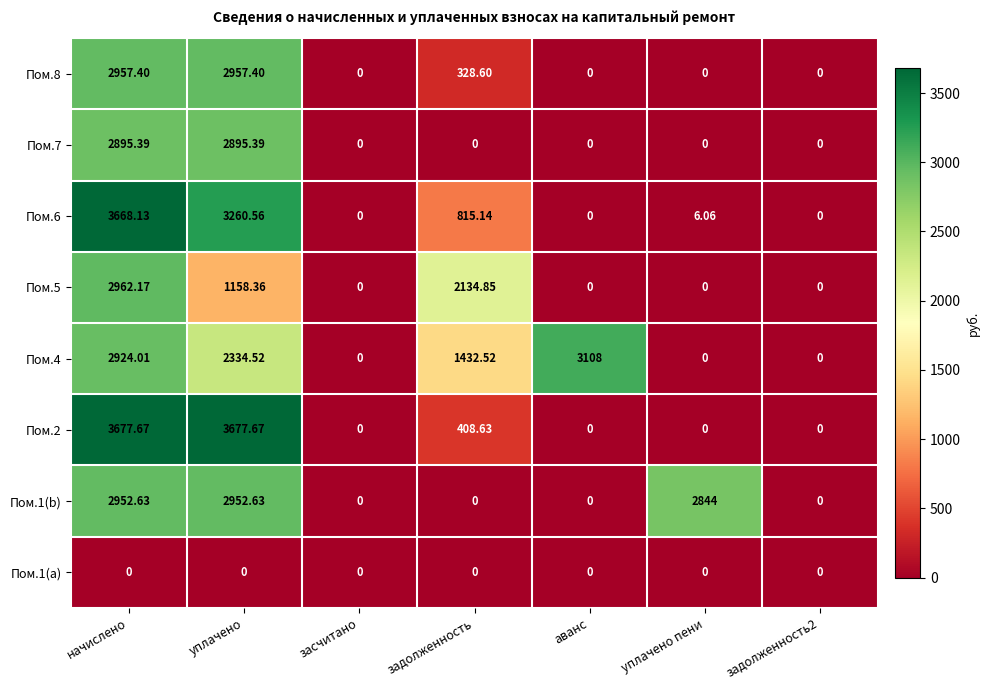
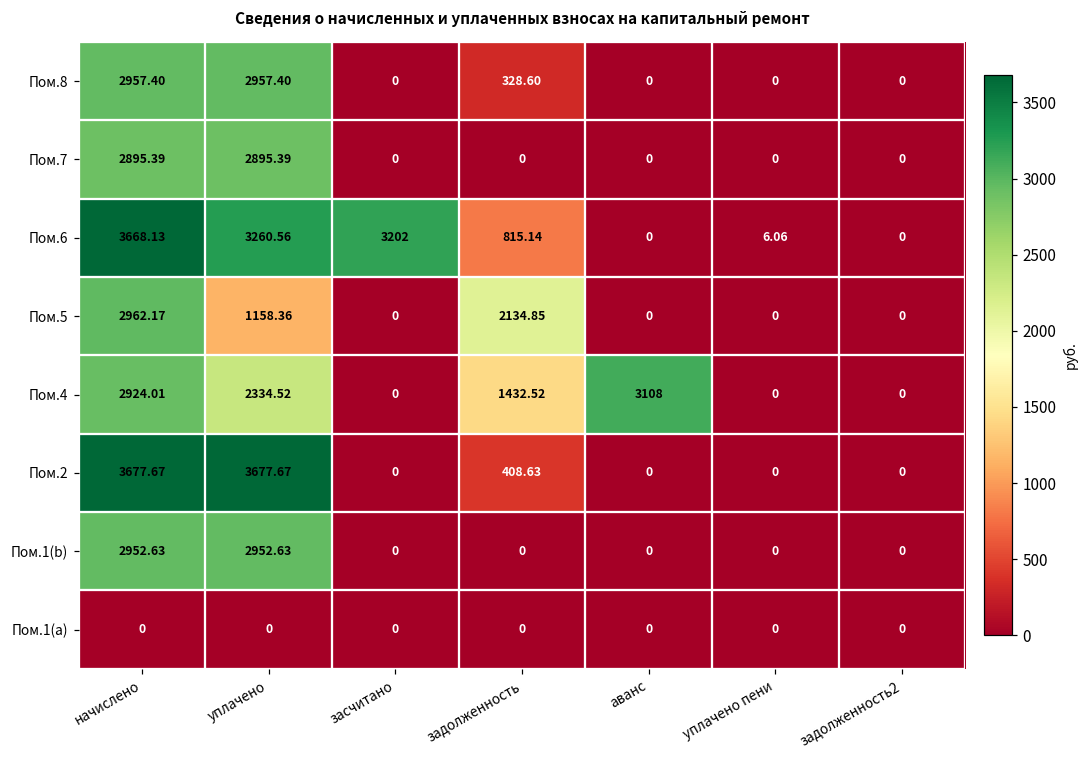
Пом.6, засчитано: 0 -> 3202
Пом.1(b), уплачено пени: 2844 -> 0
